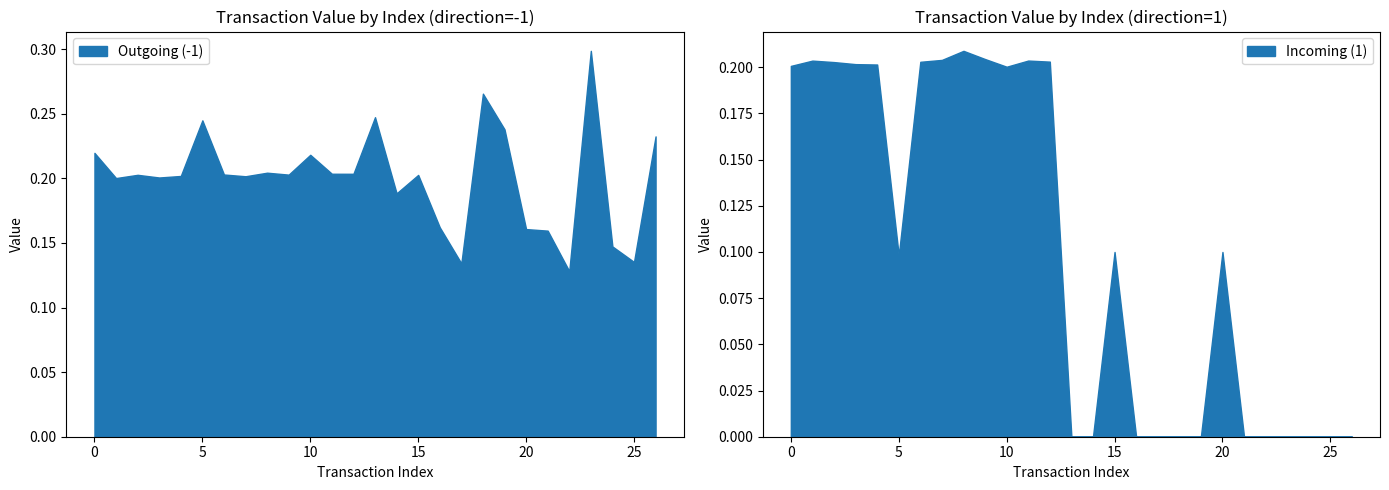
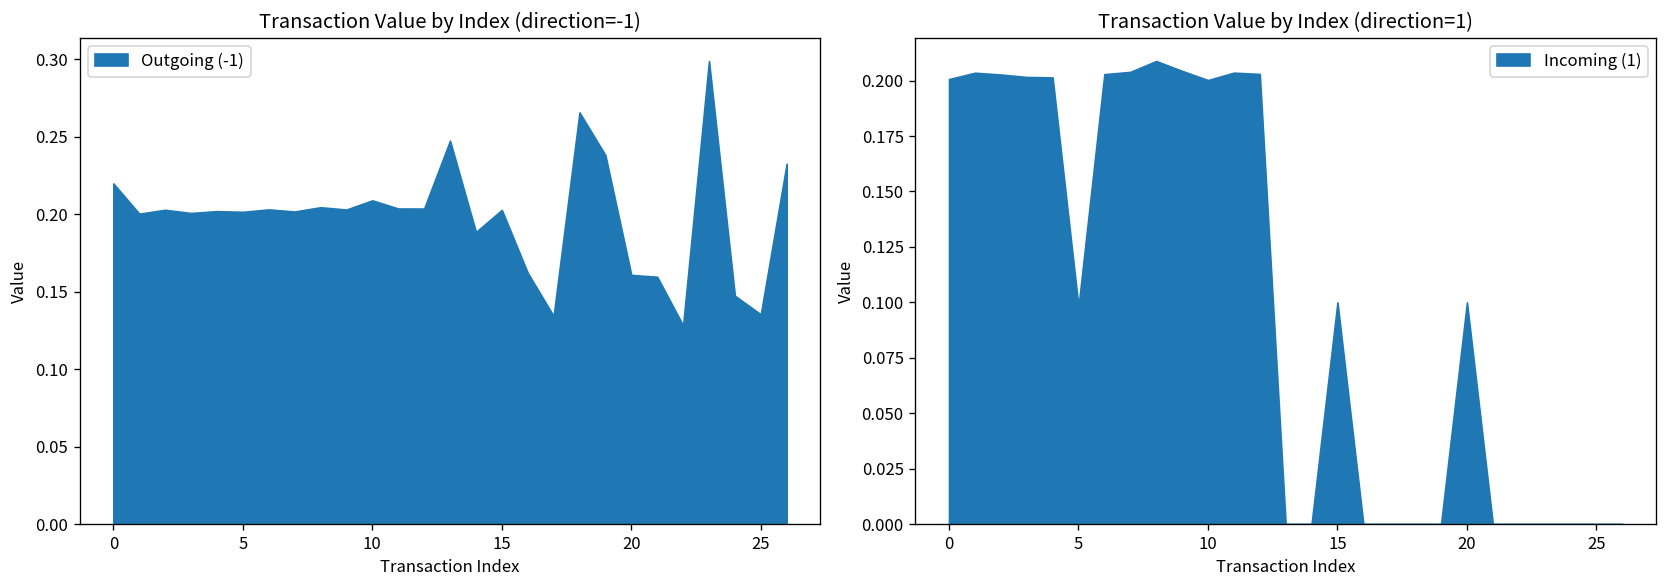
Transaction Value by Index (direction=-1), 5: 0.245 -> 0.201
Transaction Value by Index (direction=-1), 10: 0.218 -> 0.209
